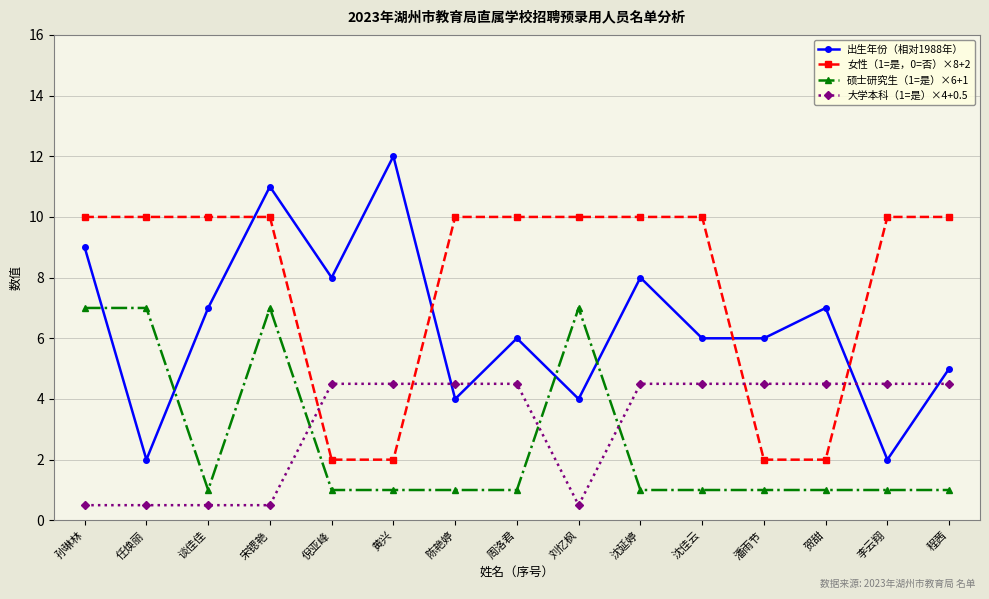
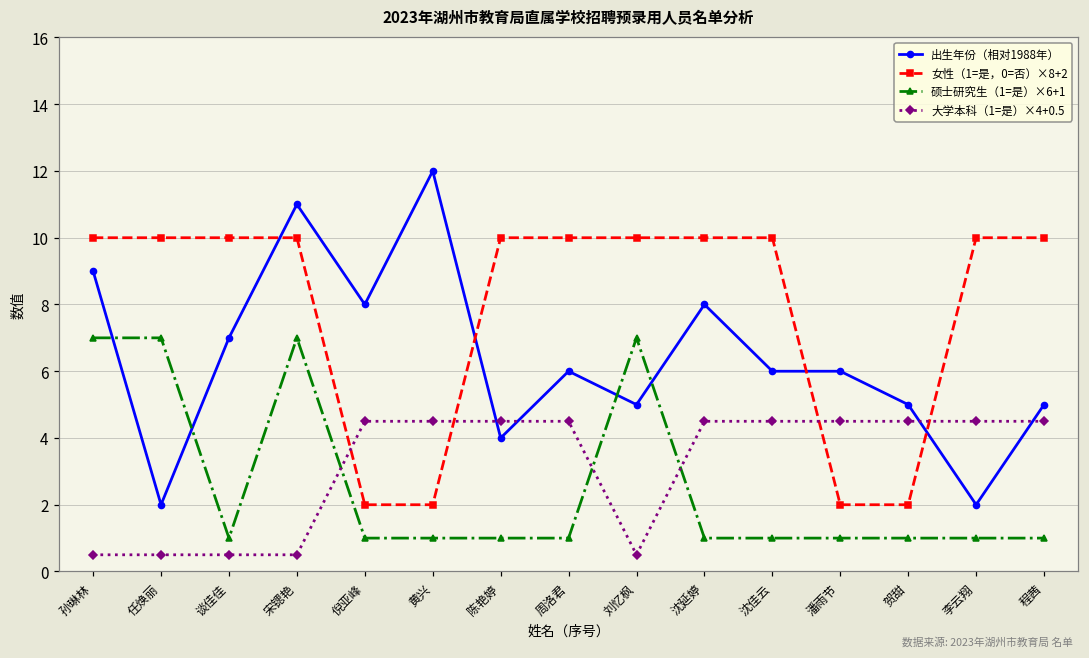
出生年份（相对1988年）, 刘忆枫: 4.0 -> 5.0
出生年份（相对1988年）, 贺甜: 7.0 -> 5.0
